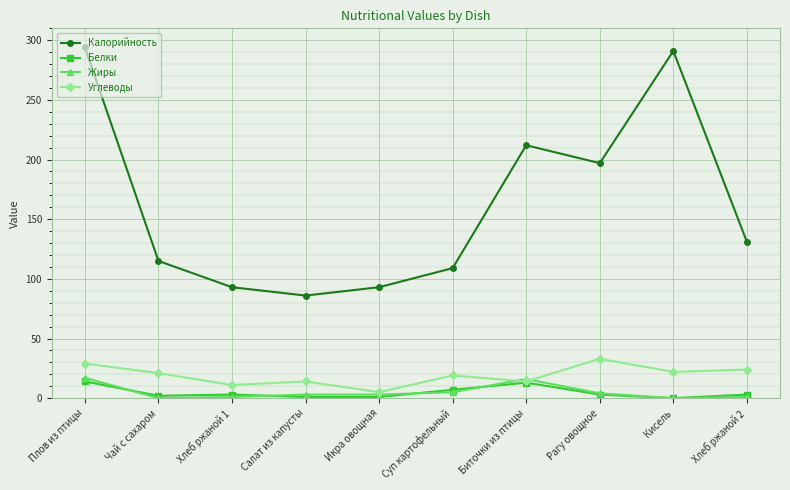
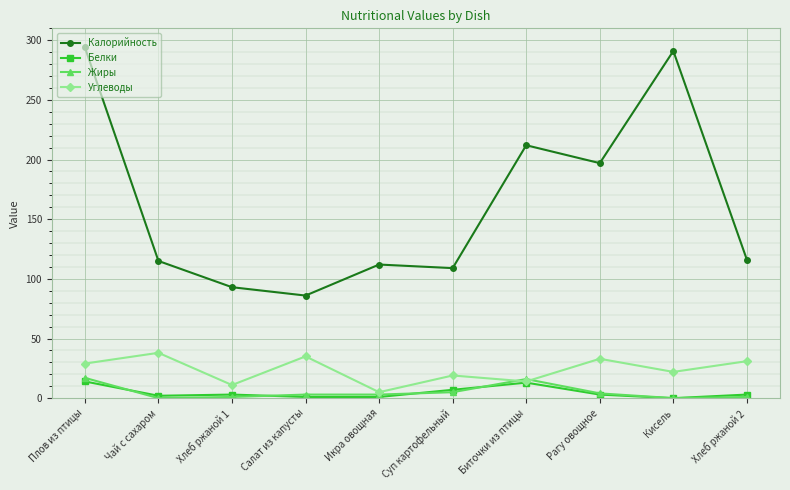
Углеводы, Чай с сахаром: 21 -> 38
Углеводы, Салат из капусты: 14 -> 35
Калорийность, Икра овощная: 93 -> 112
Калорийность, Хлеб ржаной 2: 131 -> 116
Углеводы, Хлеб ржаной 2: 24 -> 31
